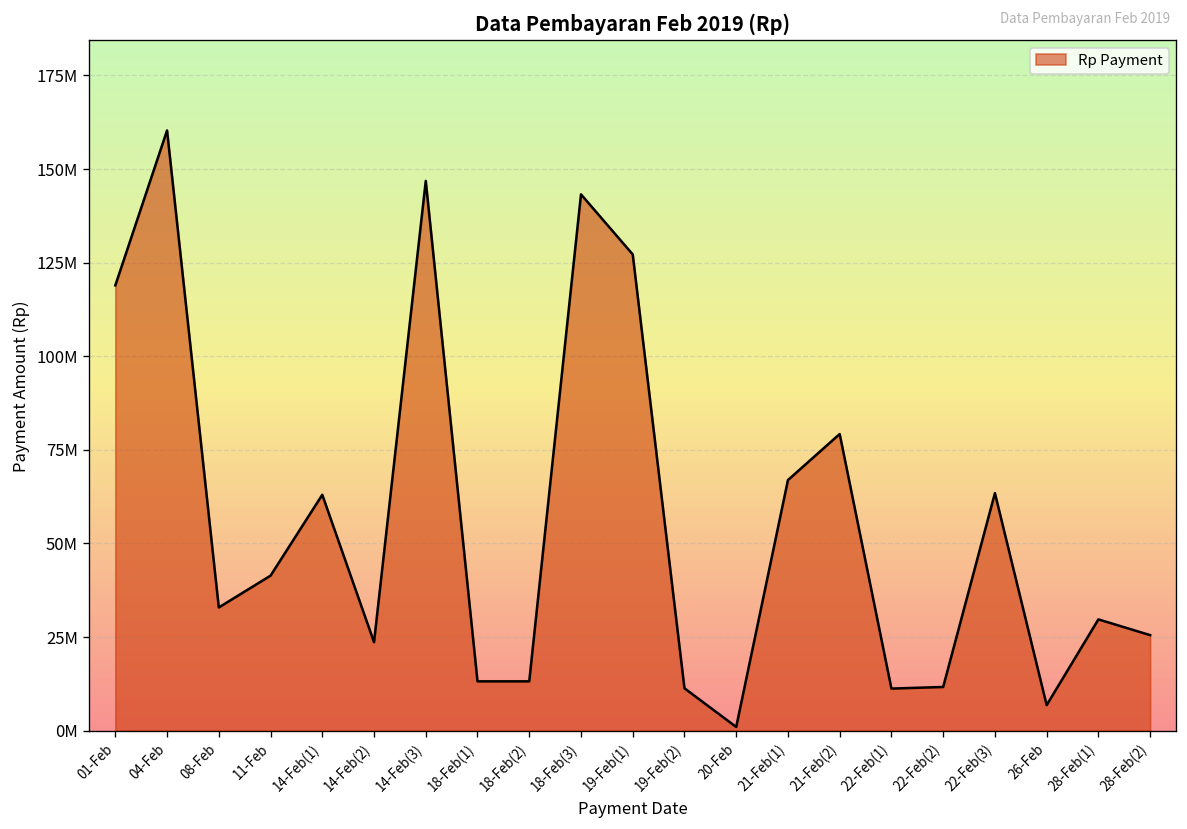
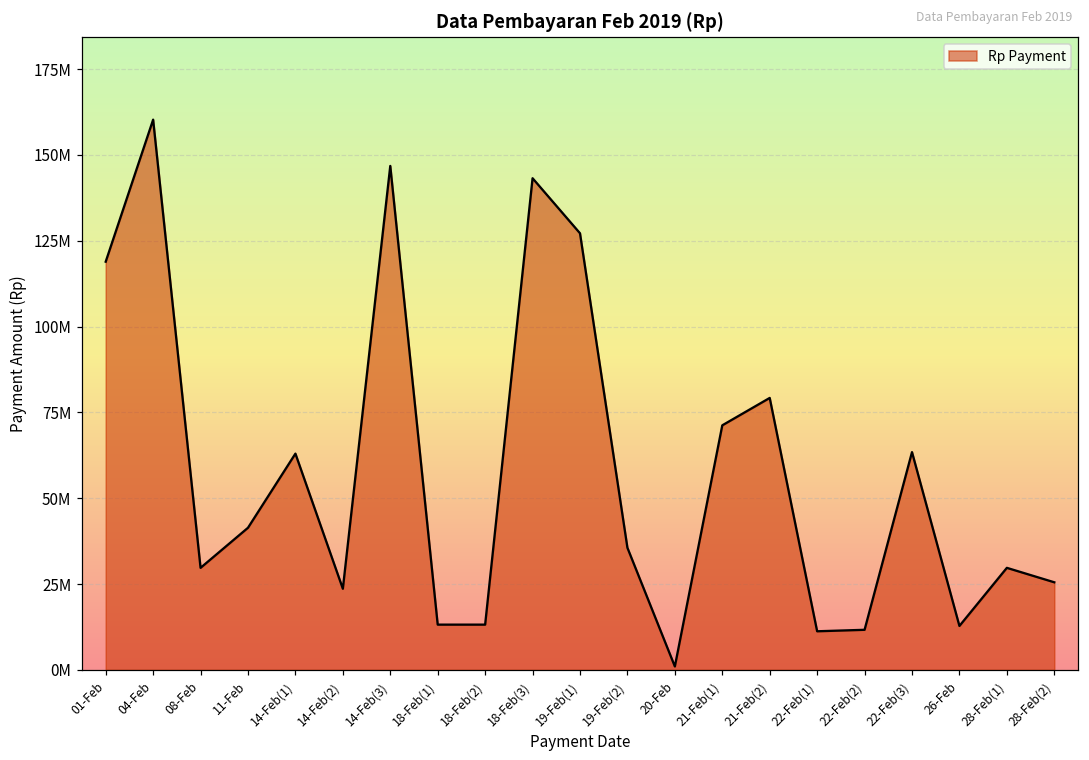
08-Feb: 33000000 -> 30000000
19-Feb(2): 11000000 -> 36000000
21-Feb(1): 67000000 -> 71000000
26-Feb: 7000000 -> 13000000
